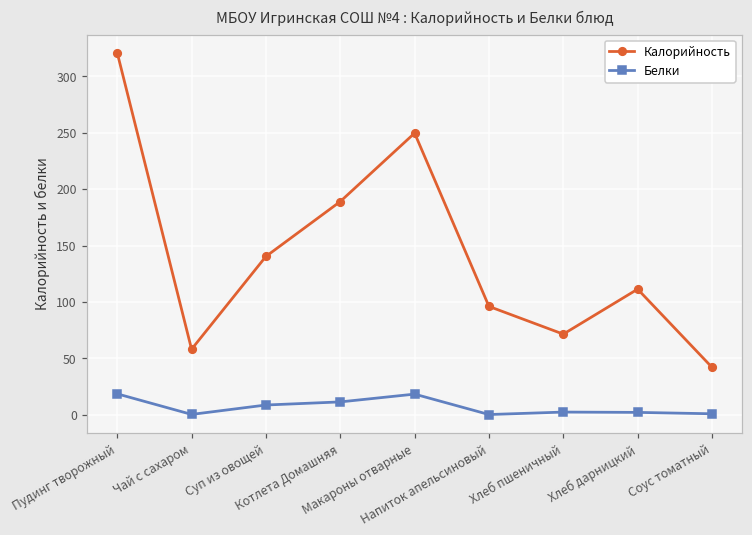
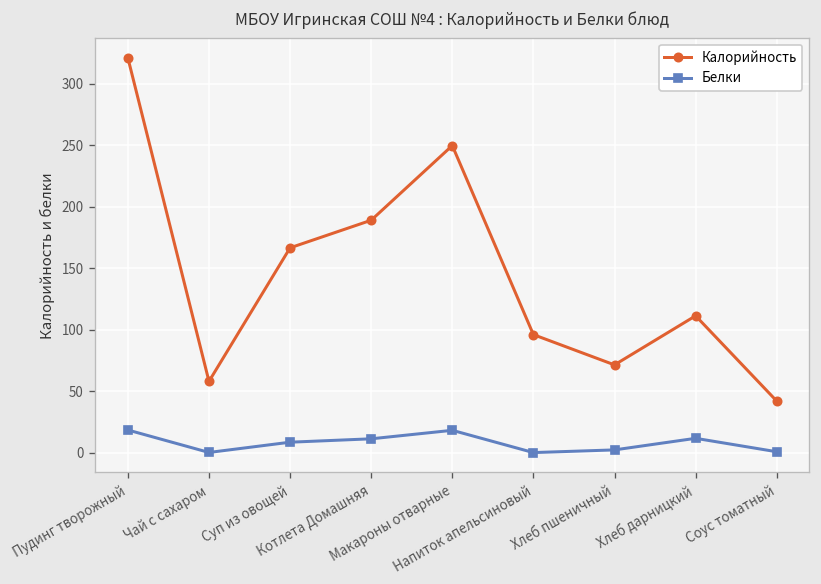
Калорийность, Суп из овощей: 140 -> 167
Белки, Хлеб дарницкий: 2 -> 12
